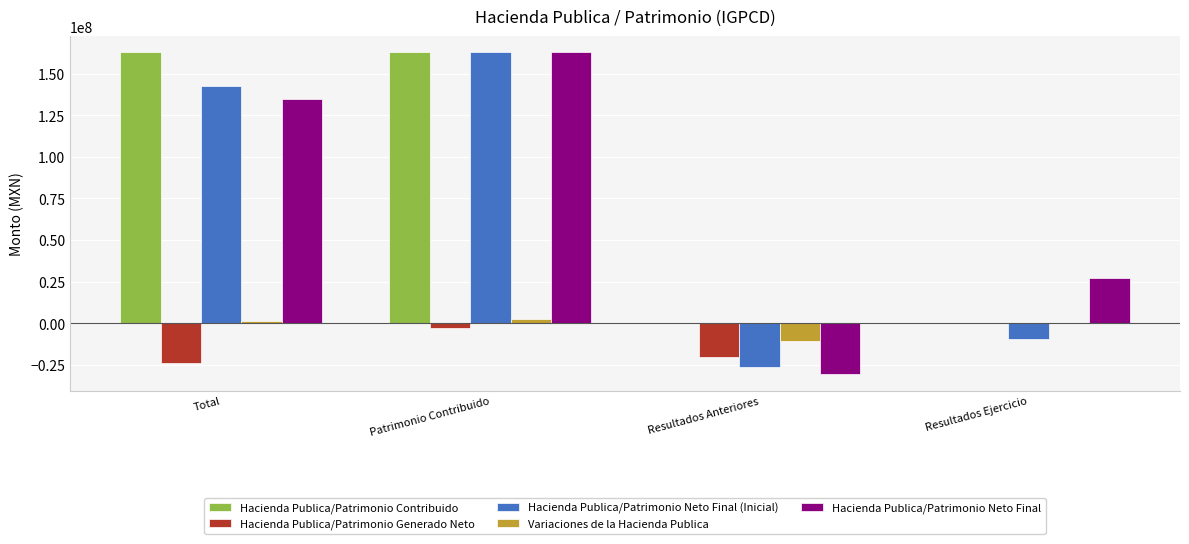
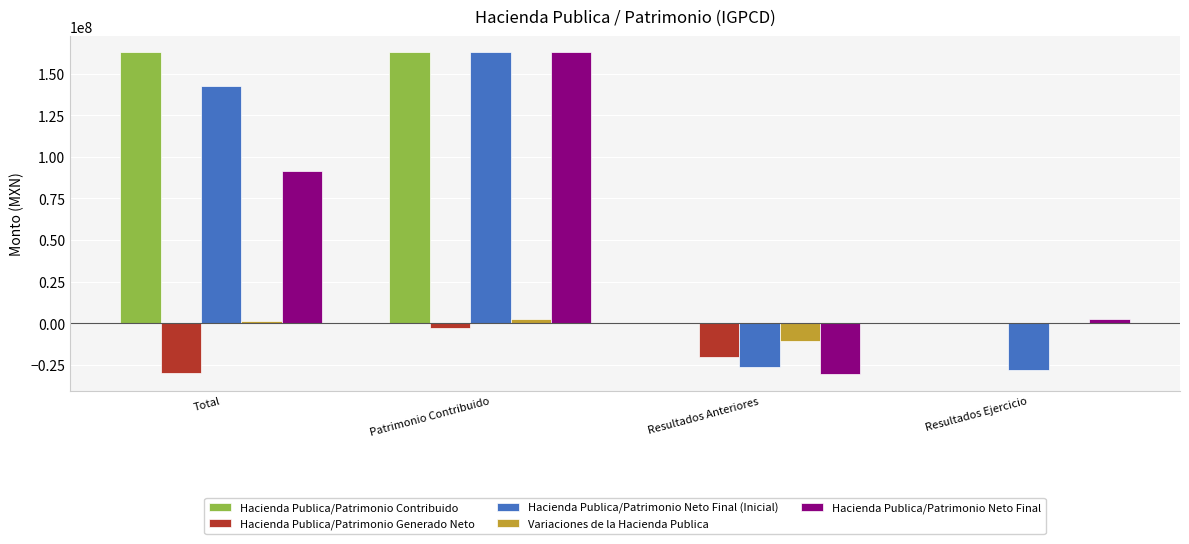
Hacienda Publica/Patrimonio Generado Neto, Total: -24000000 -> -30000000
Hacienda Publica/Patrimonio Neto Final, Total: 135000000 -> 91000000
Hacienda Publica/Patrimonio Neto Final (Inicial), Resultados Ejercicio: -10000000 -> -28000000
Hacienda Publica/Patrimonio Neto Final, Resultados Ejercicio: 27000000 -> 2000000
